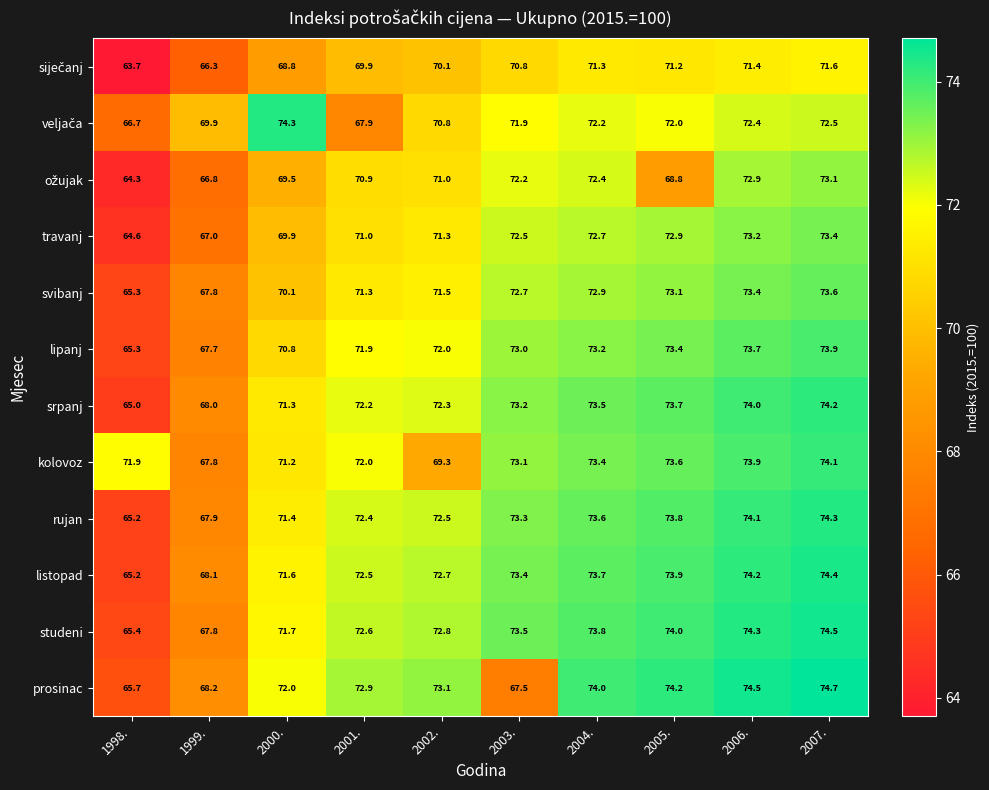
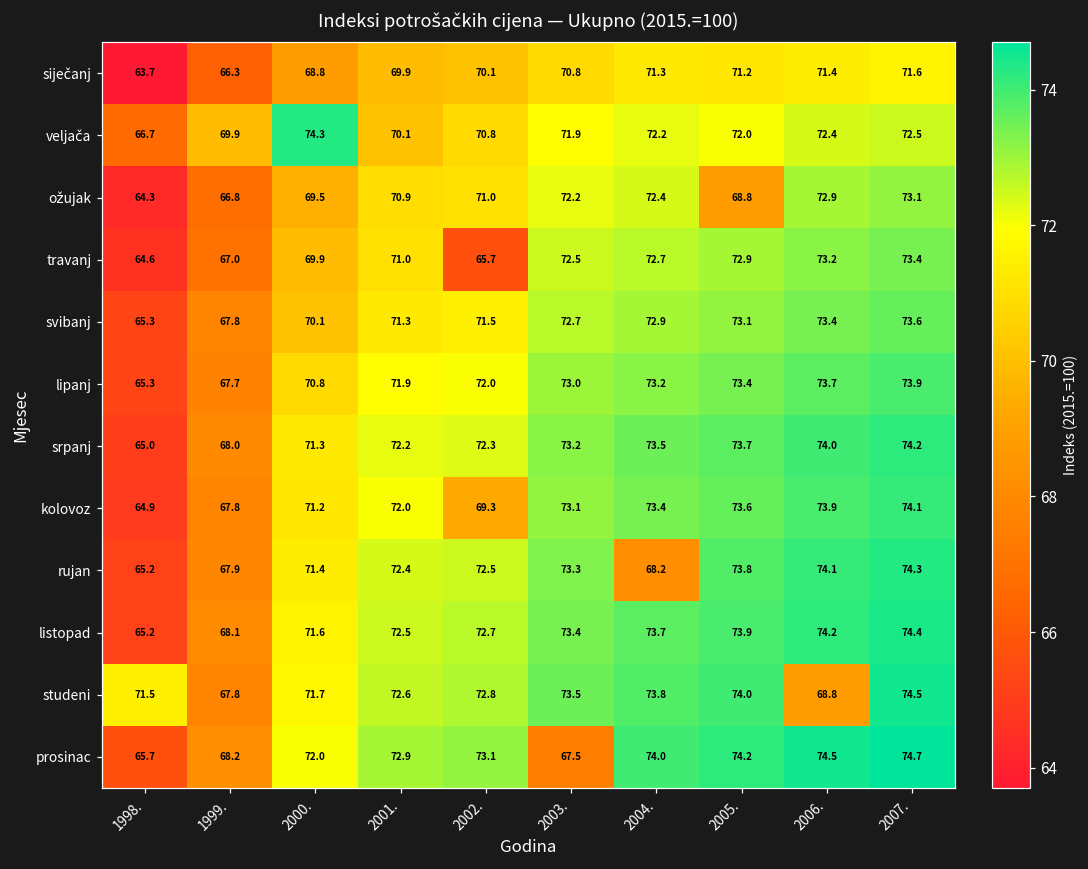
veljača, 2001.: 67.9 -> 70.1
travanj, 2002.: 71.3 -> 65.7
kolovoz, 1998.: 71.9 -> 64.9
rujan, 2004.: 73.6 -> 68.2
studeni, 1998.: 65.4 -> 71.5
studeni, 2006.: 74.3 -> 68.8
